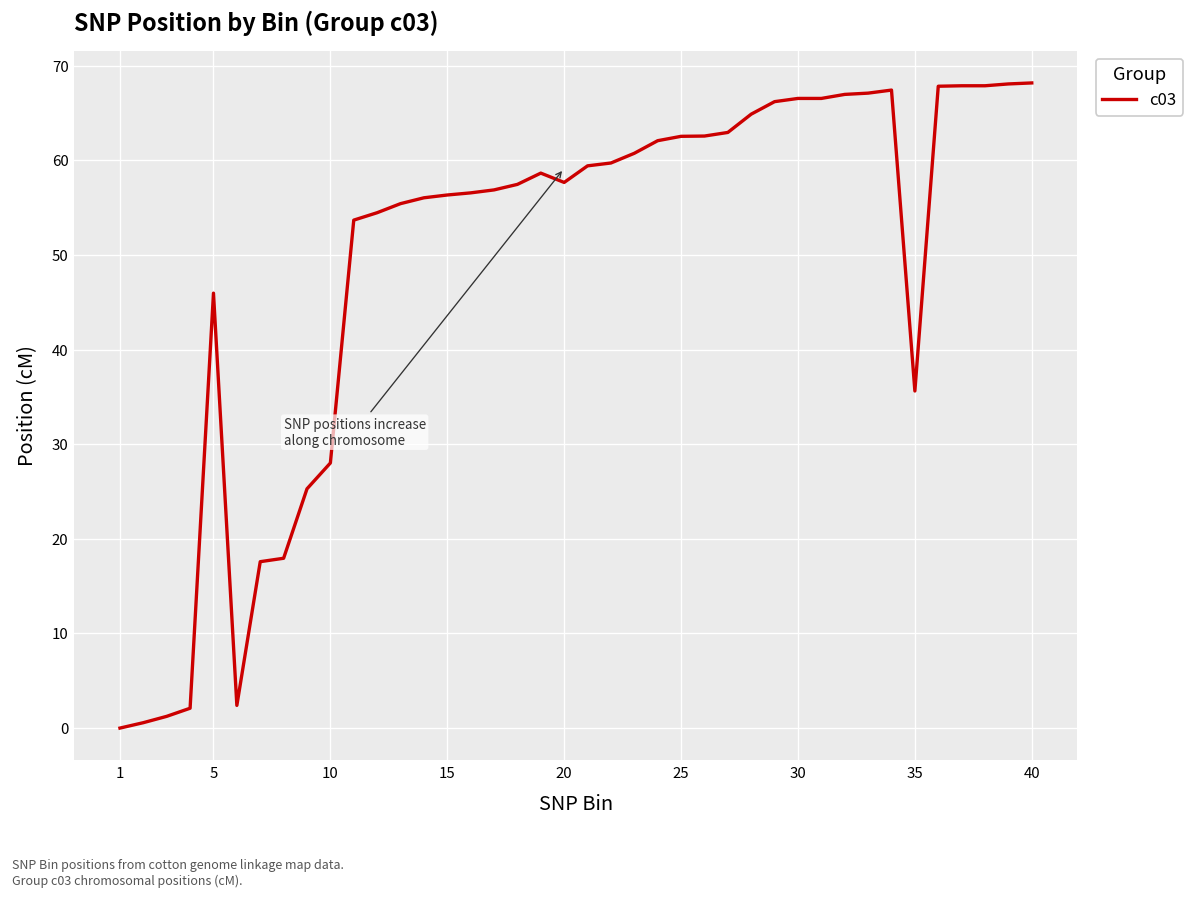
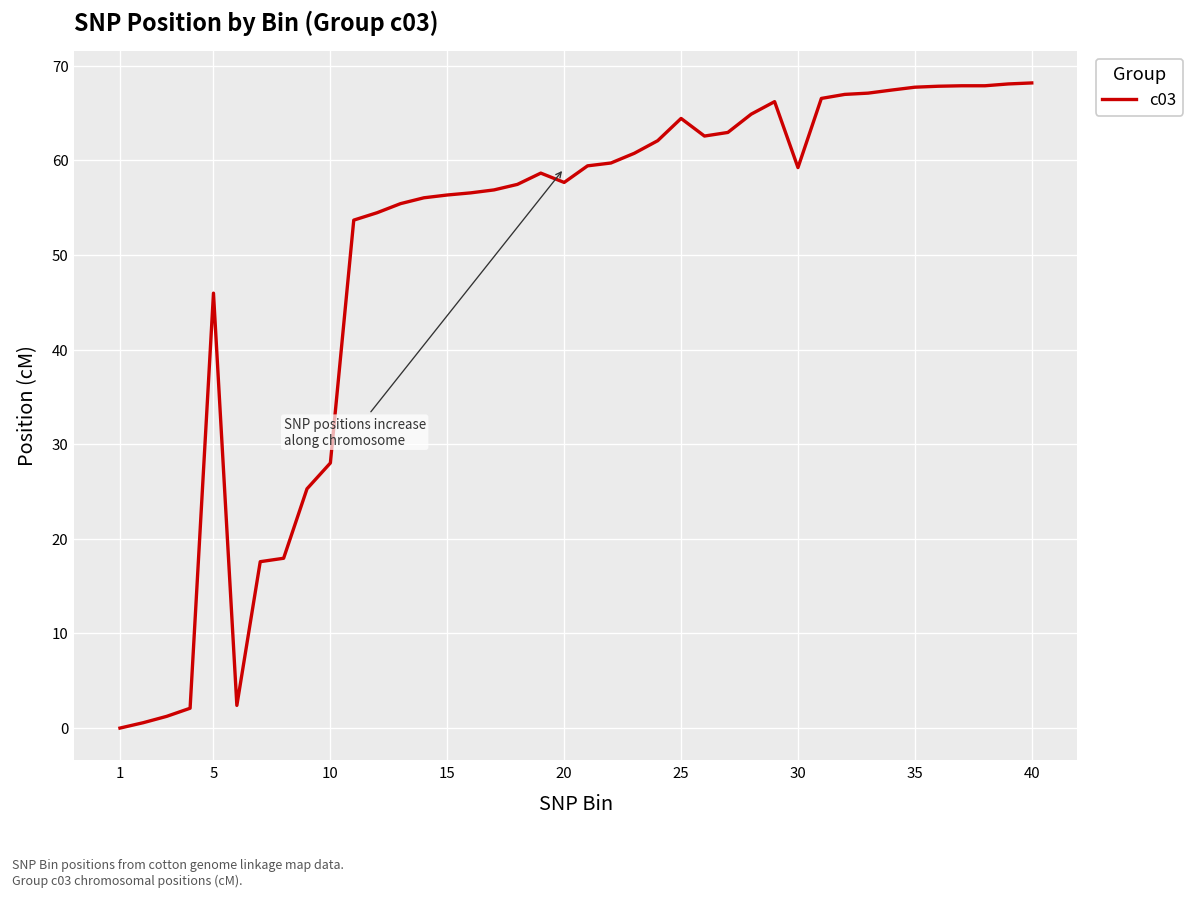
25: 63 -> 64
30: 67 -> 59
35: 36 -> 68
